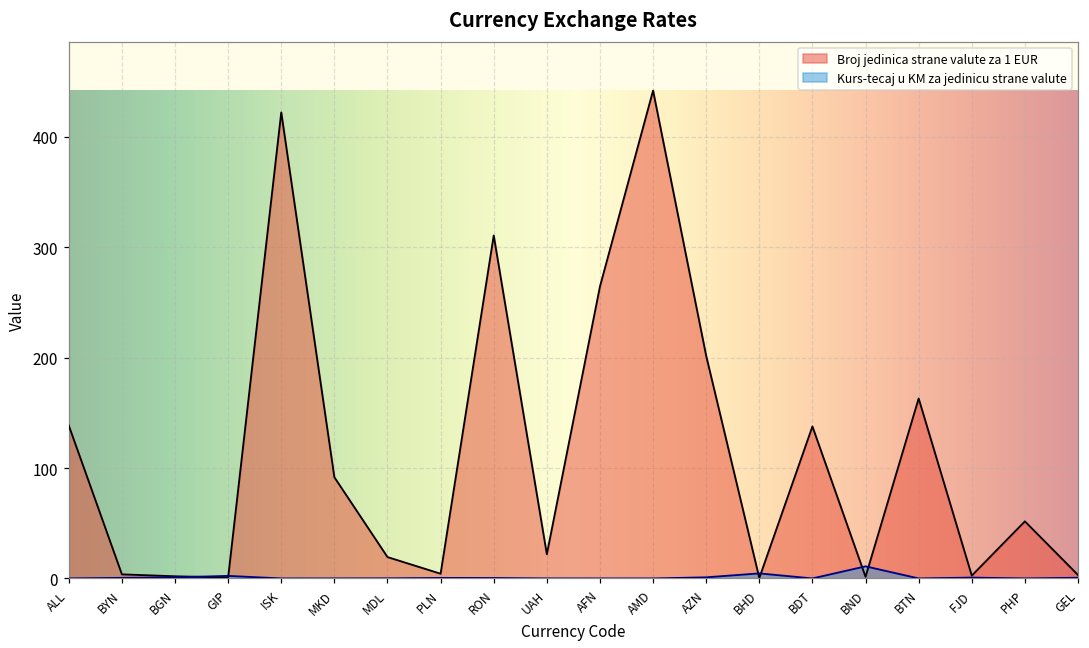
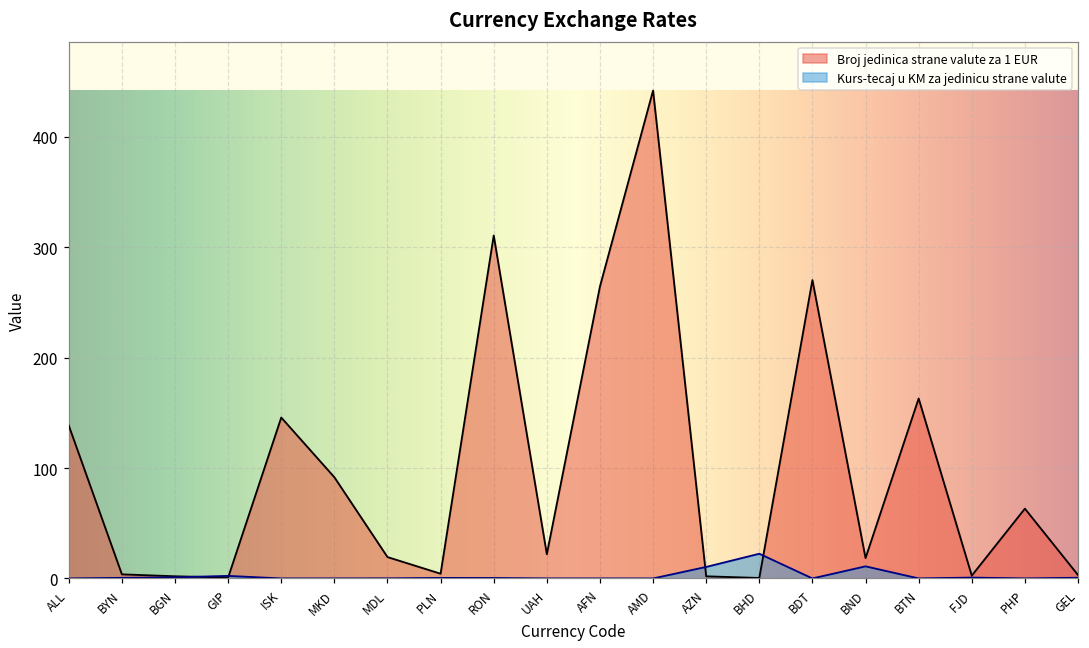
Broj jedinica strane valute za 1 EUR, ISK: 422 -> 146
Broj jedinica strane valute za 1 EUR, AZN: 202 -> 2
Kurs-tecaj u KM za jedinicu strane valute, AZN: 1 -> 10
Kurs-tecaj u KM za jedinicu strane valute, BHD: 5 -> 22
Broj jedinica strane valute za 1 EUR, BDT: 138 -> 270
Broj jedinica strane valute za 1 EUR, BND: 1 -> 18
Broj jedinica strane valute za 1 EUR, PHP: 52 -> 63
